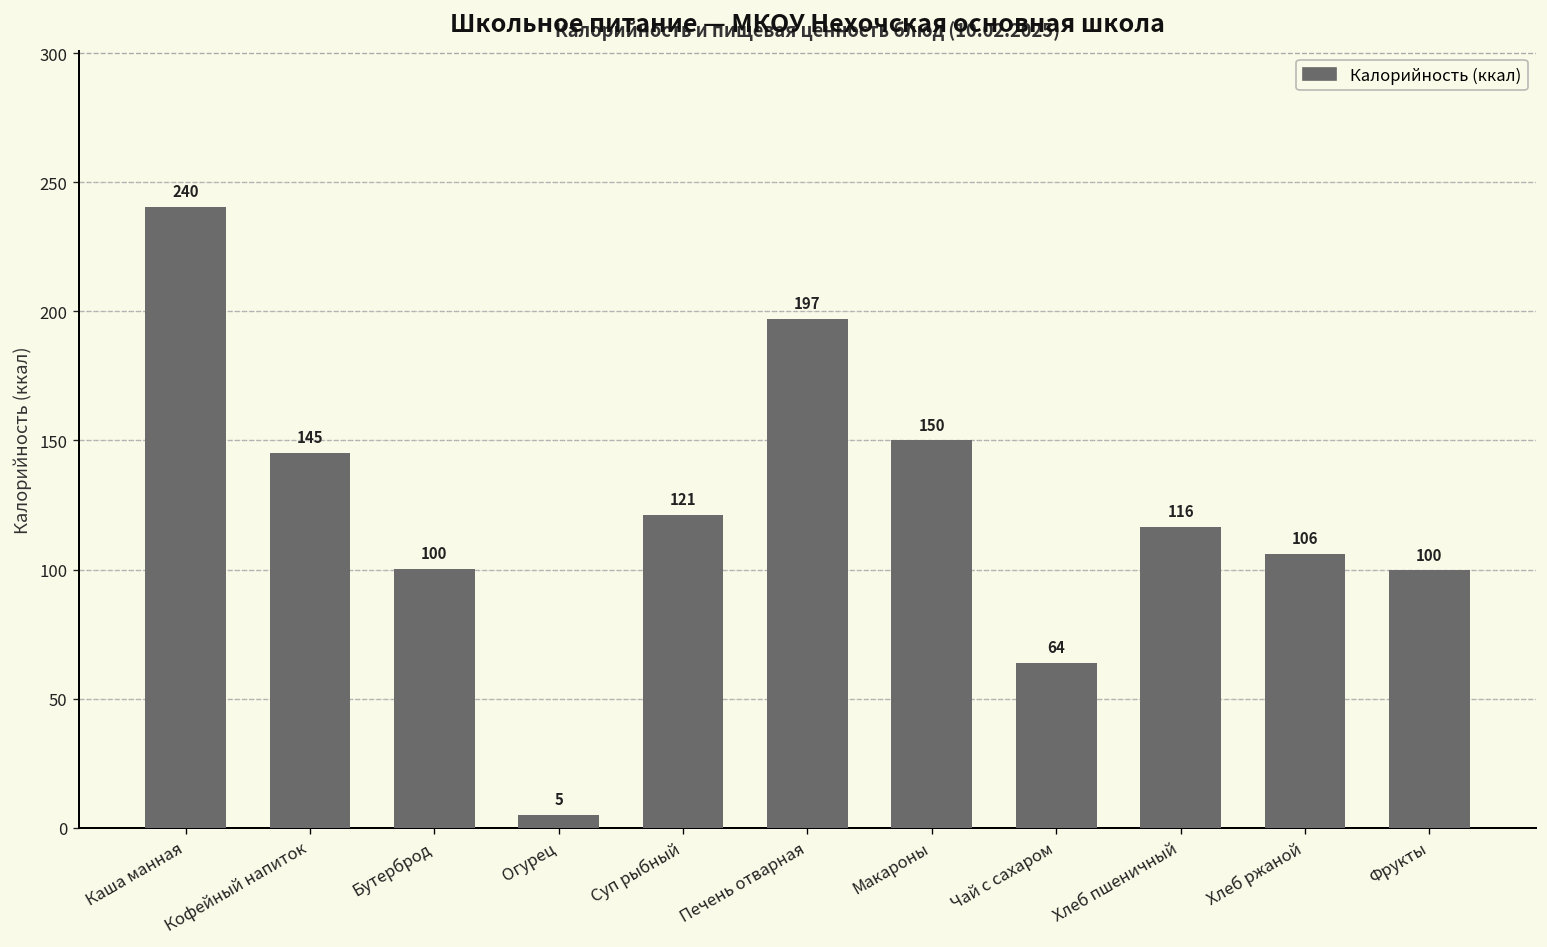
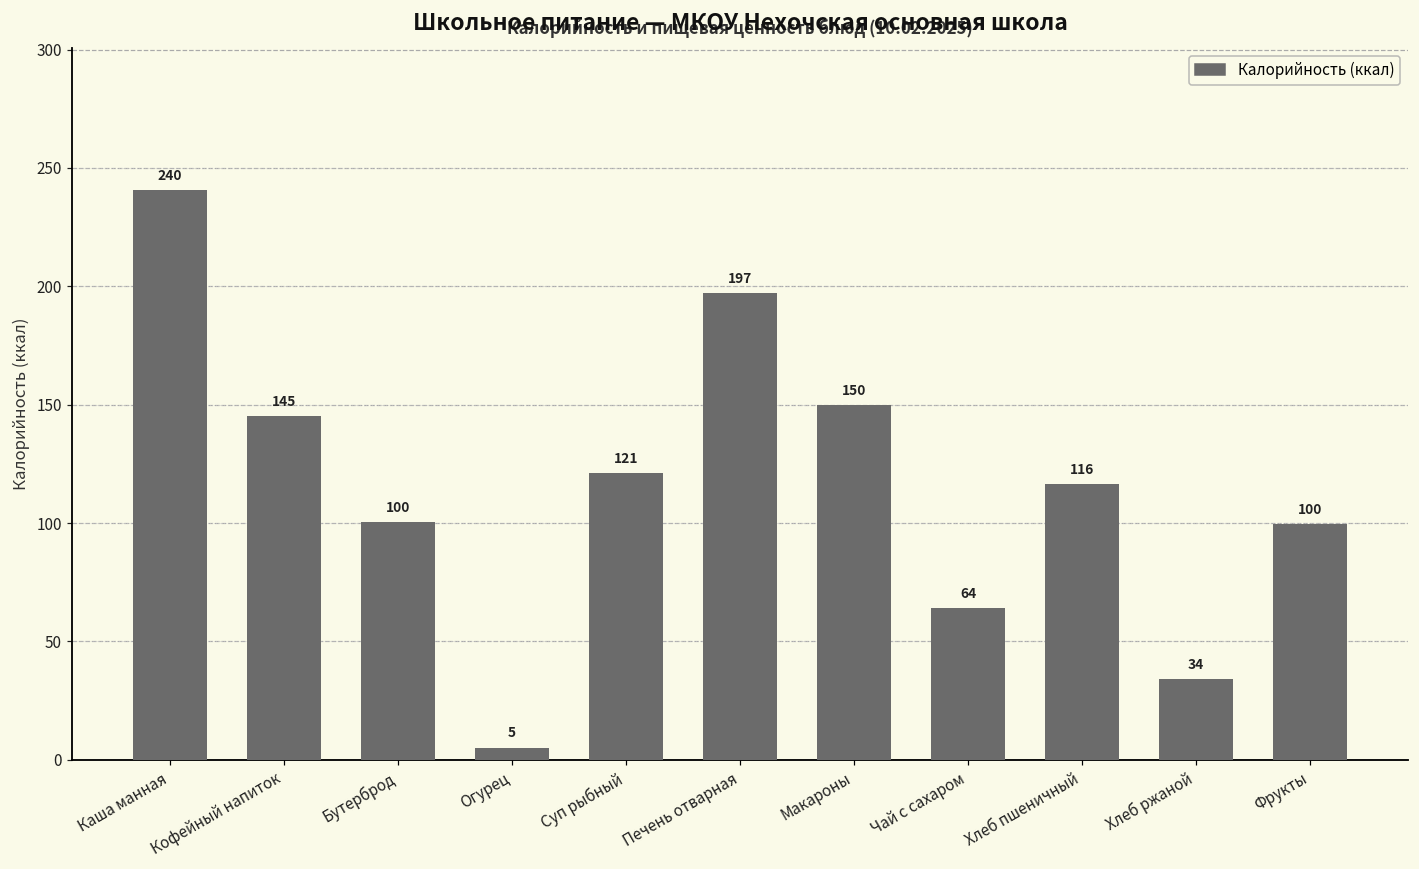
Хлеб ржаной: 106 -> 34
